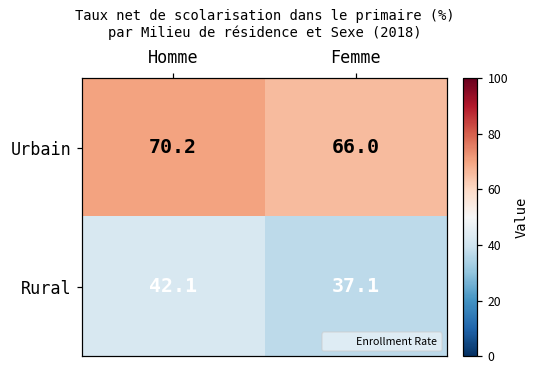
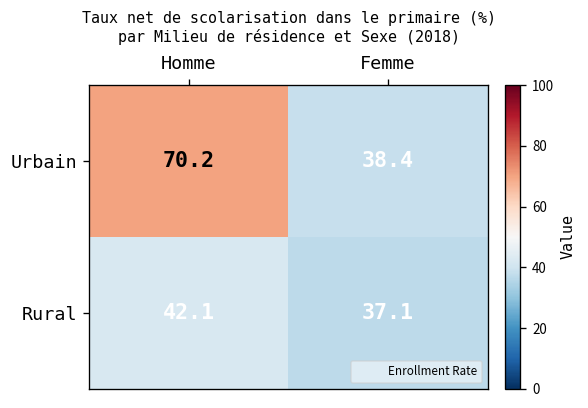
Urbain, Femme: 66.0 -> 38.4
